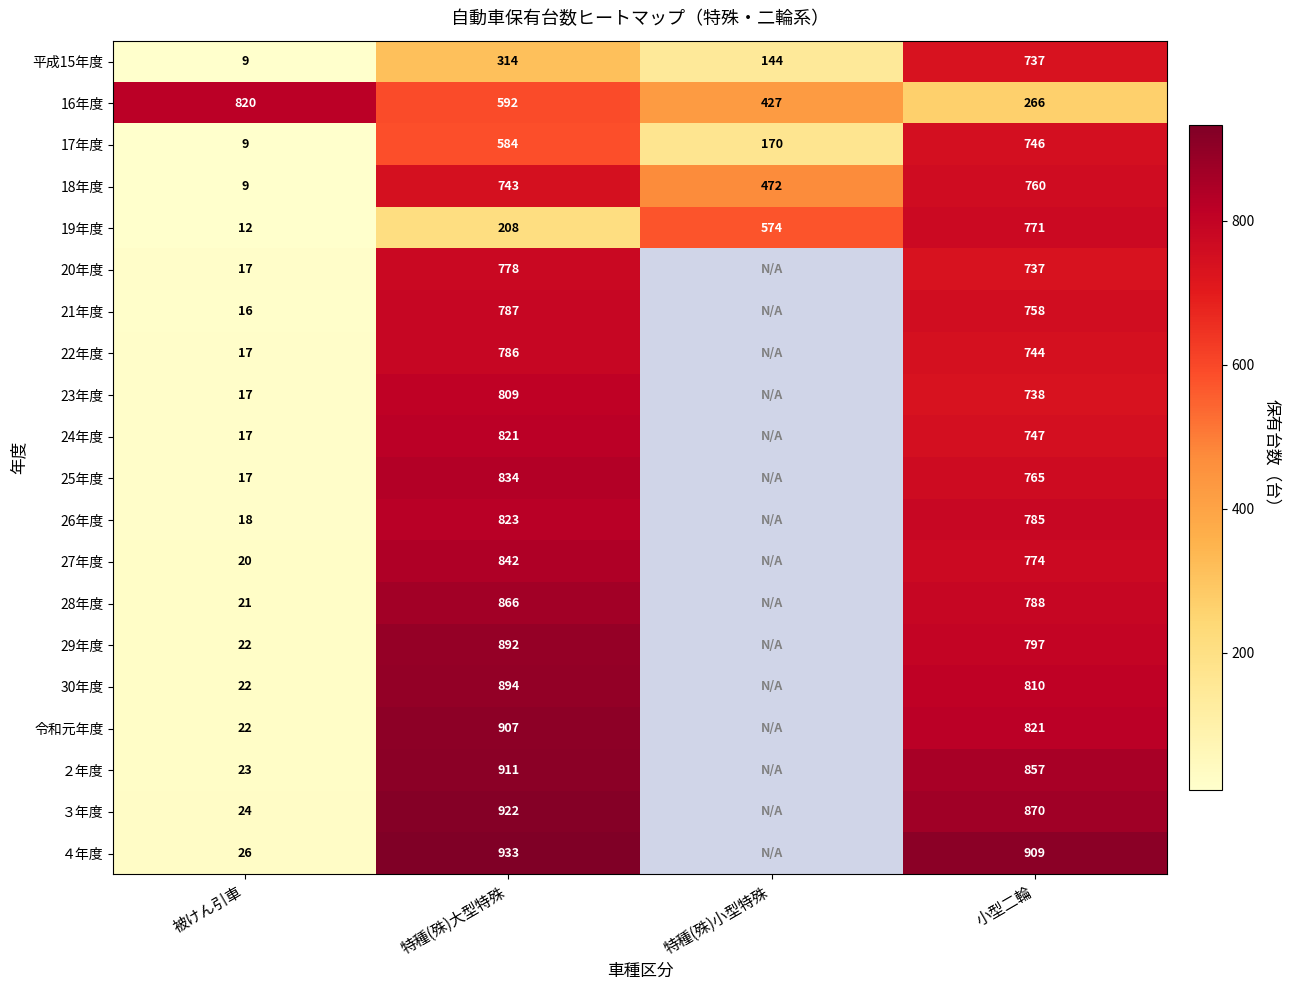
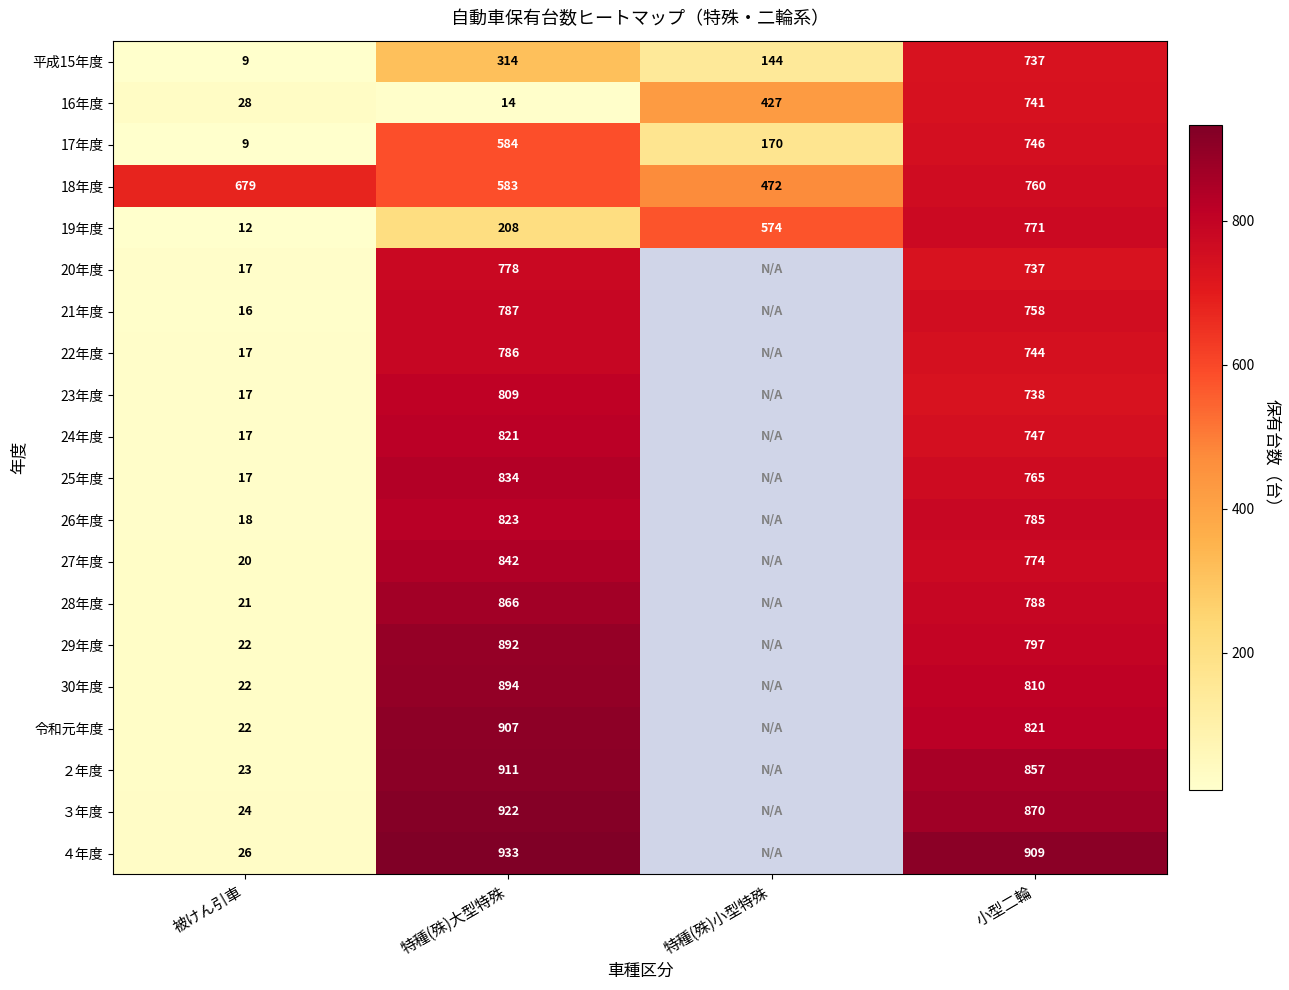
16年度, 被けん引車: 820 -> 28
16年度, 特種(殊)大型特殊: 592 -> 14
16年度, 小型二輪: 266 -> 741
18年度, 被けん引車: 9 -> 679
18年度, 特種(殊)大型特殊: 743 -> 583
